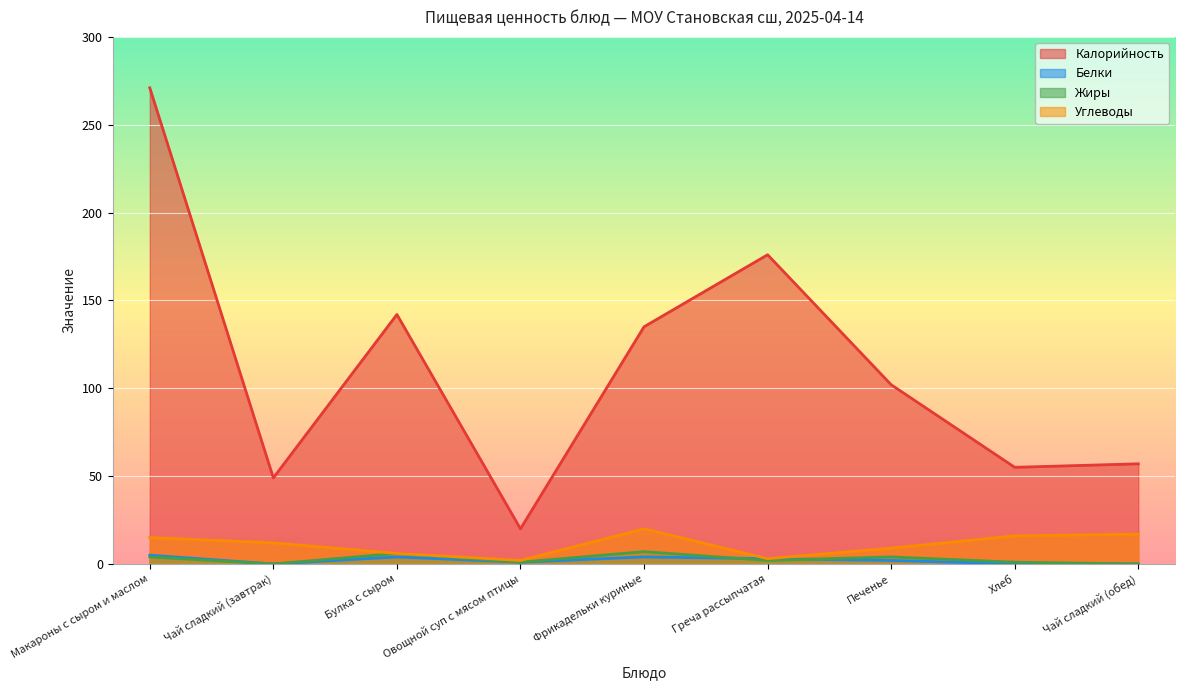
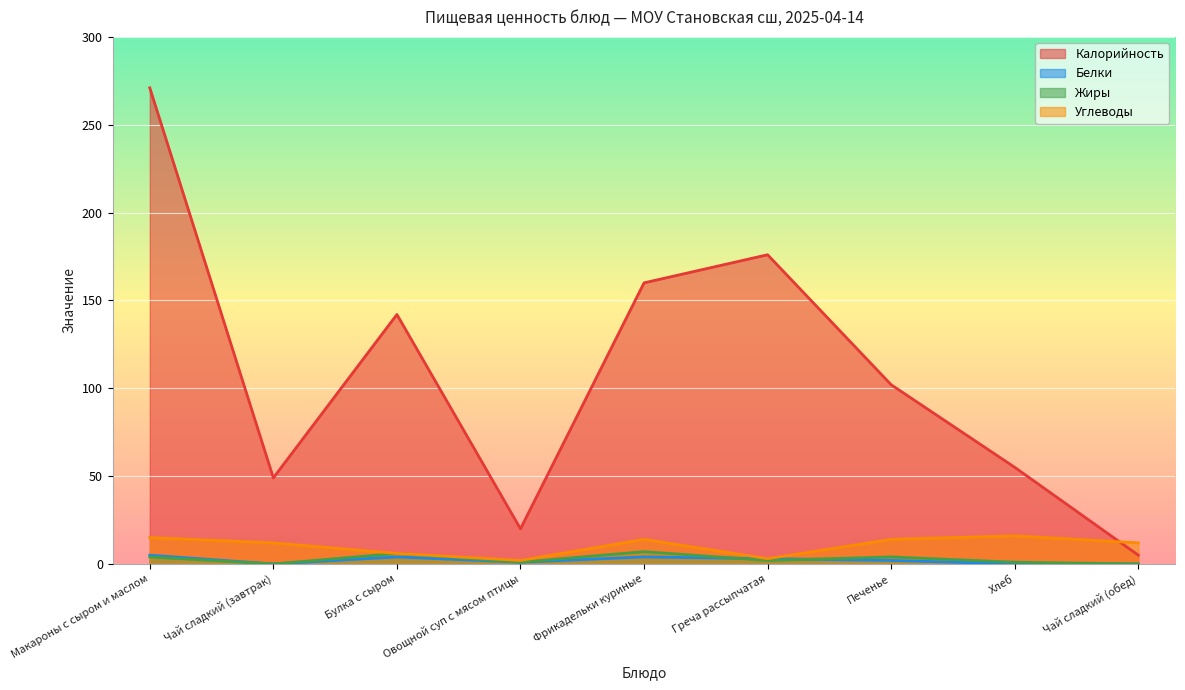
Калорийность, Фрикадельки куриные: 135 -> 160
Углеводы, Фрикадельки куриные: 20 -> 14
Углеводы, Печенье: 9 -> 14
Калорийность, Чай сладкий (обед): 57 -> 5
Углеводы, Чай сладкий (обед): 17 -> 12
